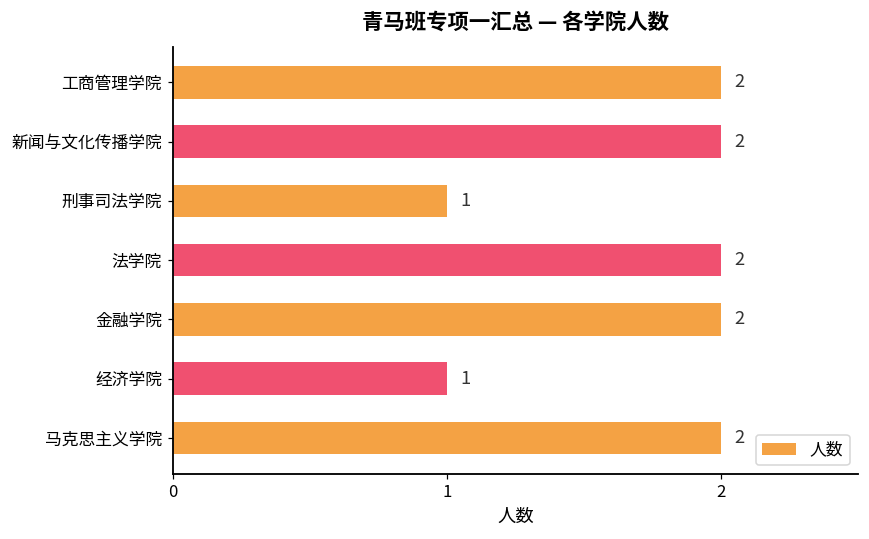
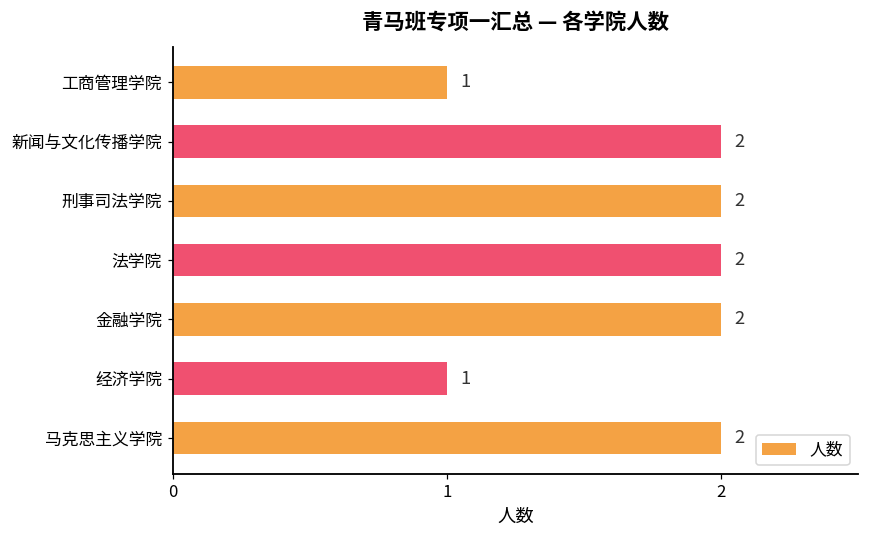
工商管理学院: 2 -> 1
刑事司法学院: 1 -> 2
